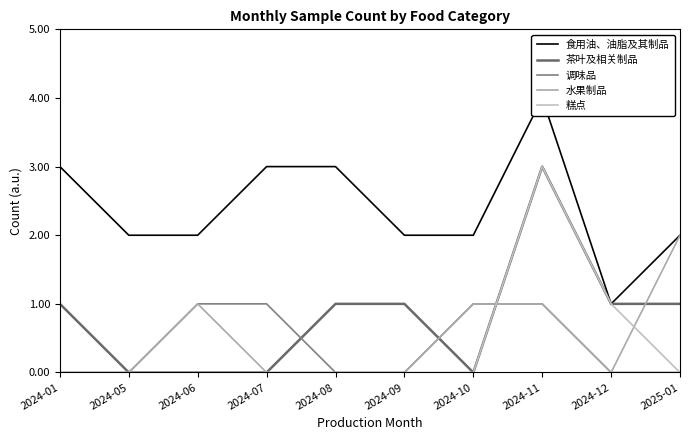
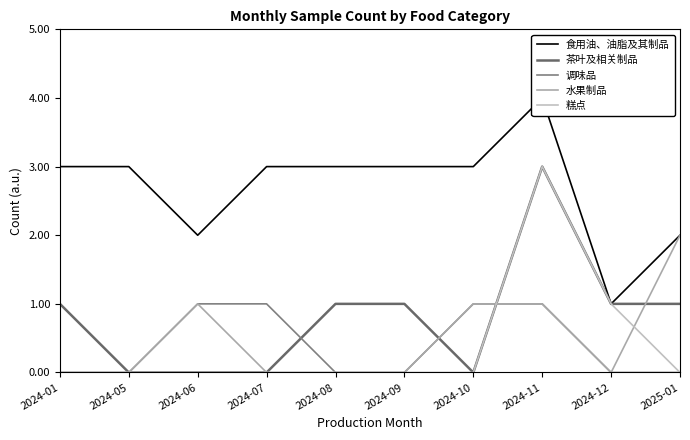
食用油、油脂及其制品, 2024-05: 2 -> 3
食用油、油脂及其制品, 2024-09: 2 -> 3
食用油、油脂及其制品, 2024-10: 2 -> 3
